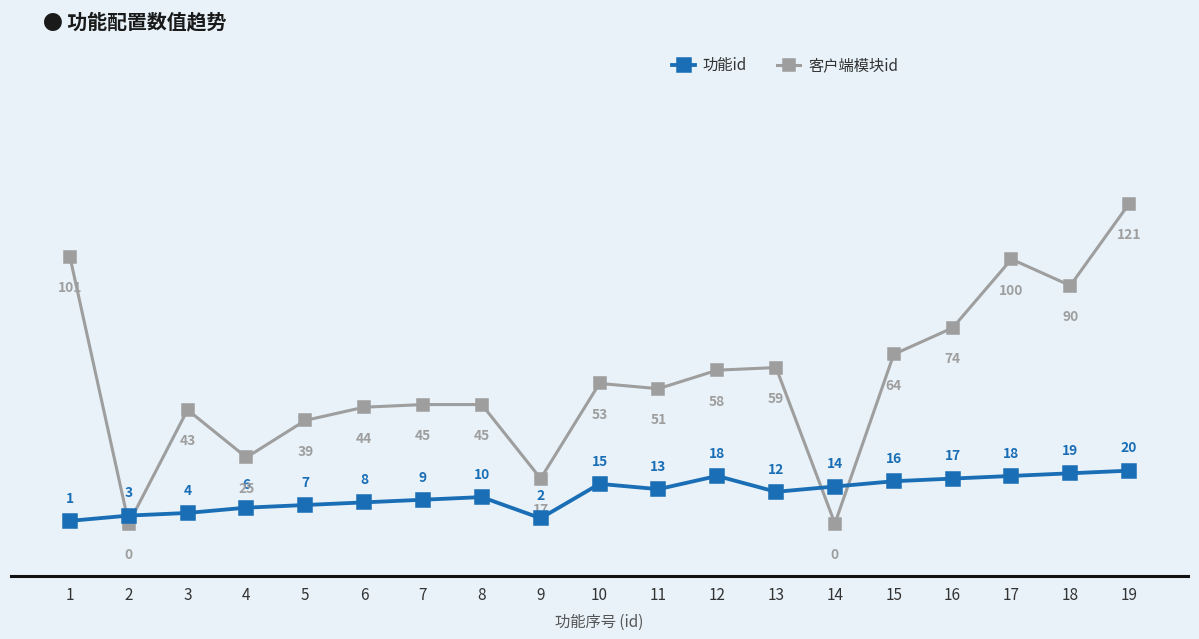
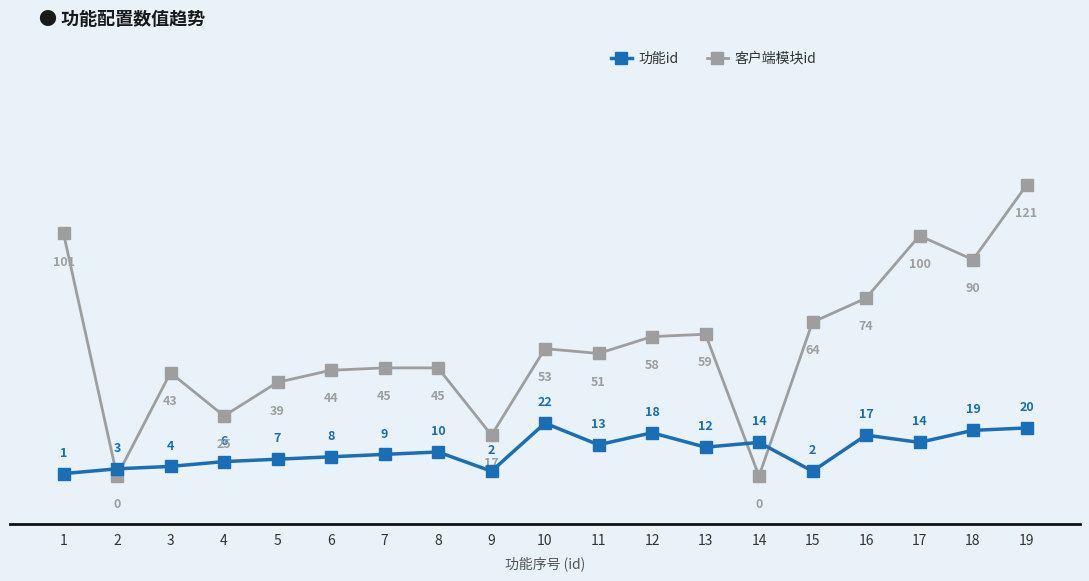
功能id, 10: 15 -> 22
功能id, 15: 16 -> 2
功能id, 17: 18 -> 14
